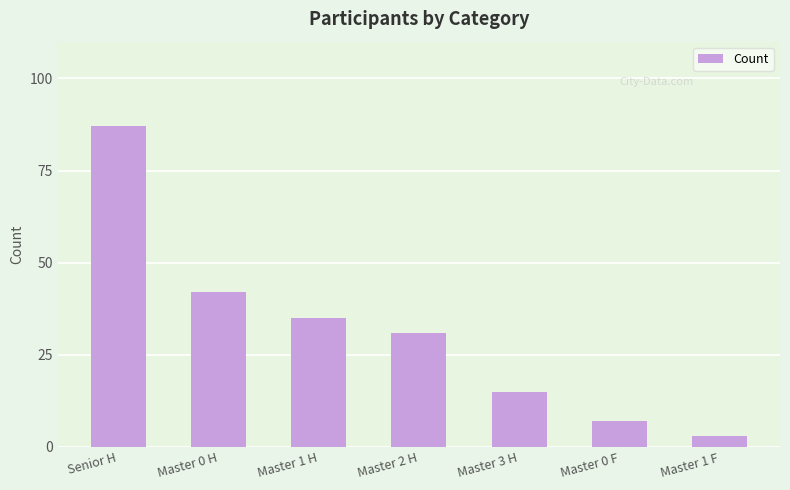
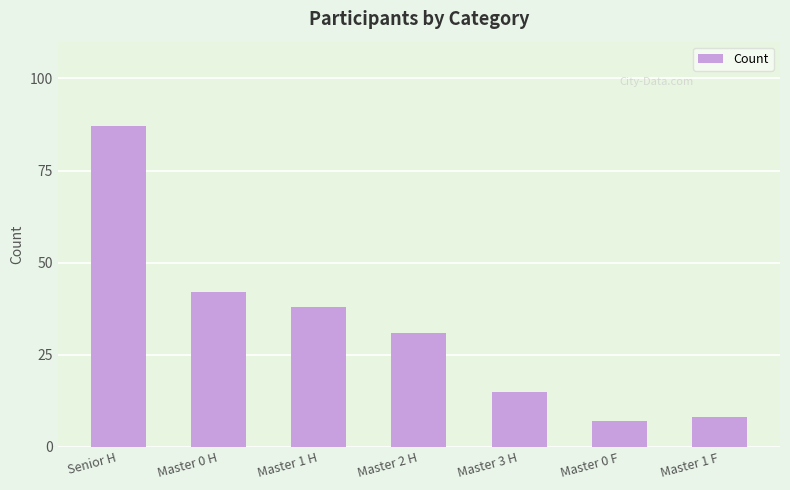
Master 1 H: 35 -> 38
Master 1 F: 3 -> 8
